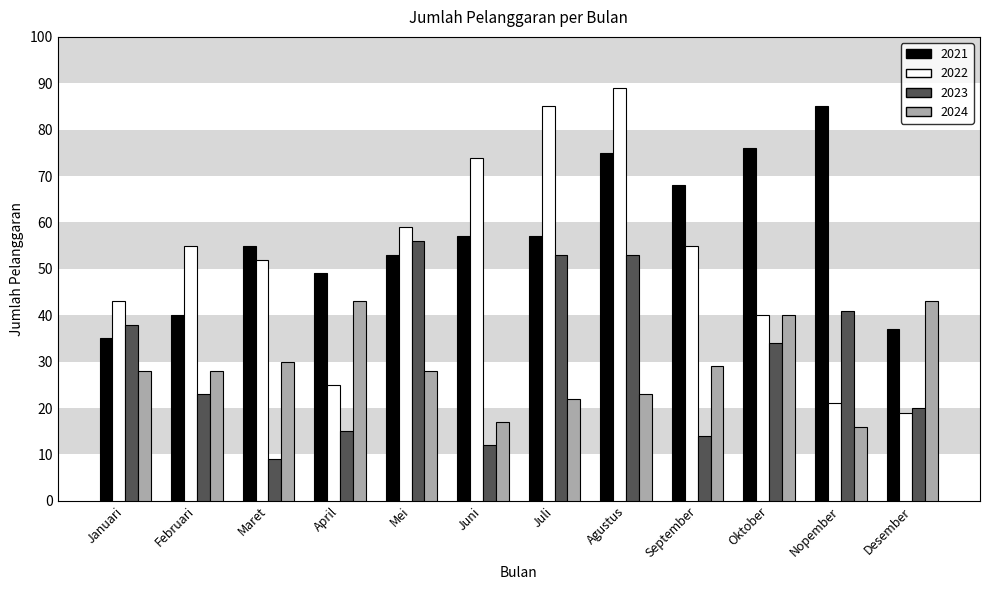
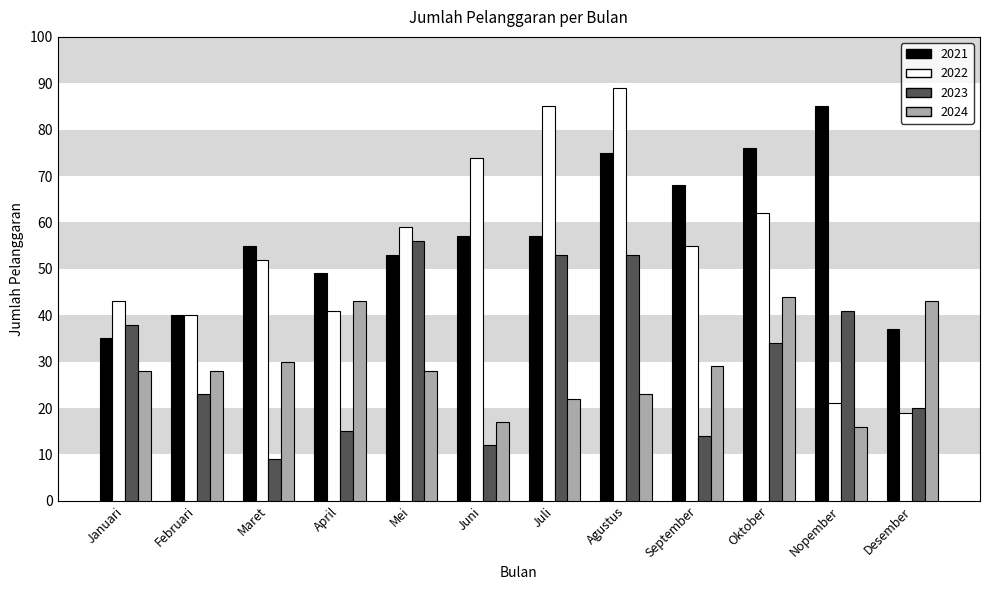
2022, Februari: 55 -> 40
2022, April: 25 -> 41
2022, Oktober: 40 -> 62
2024, Oktober: 40 -> 44
